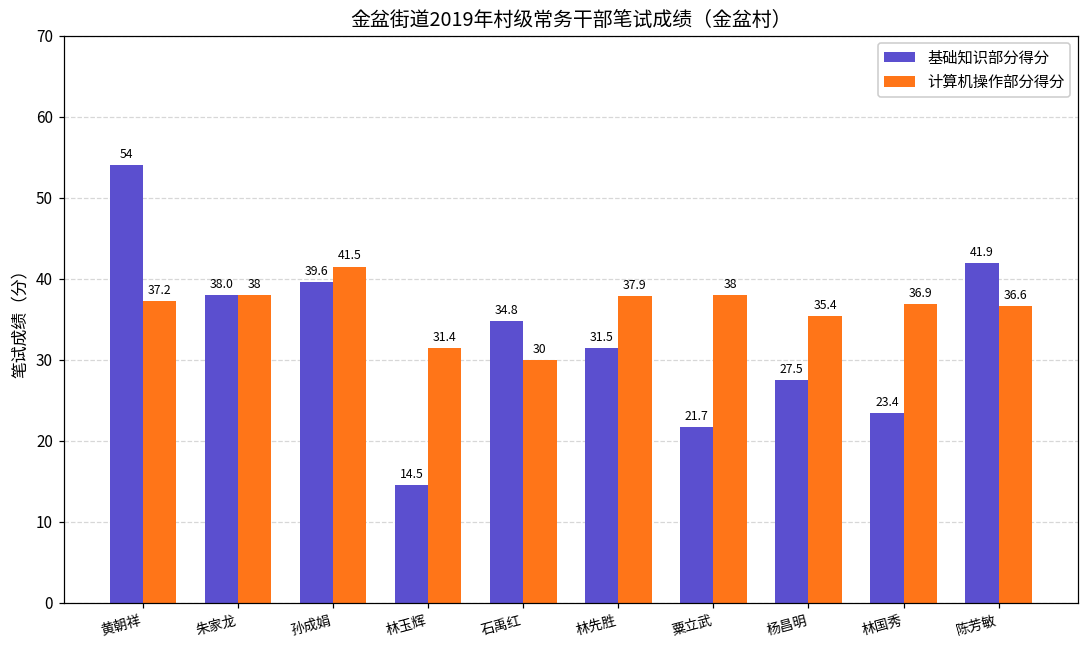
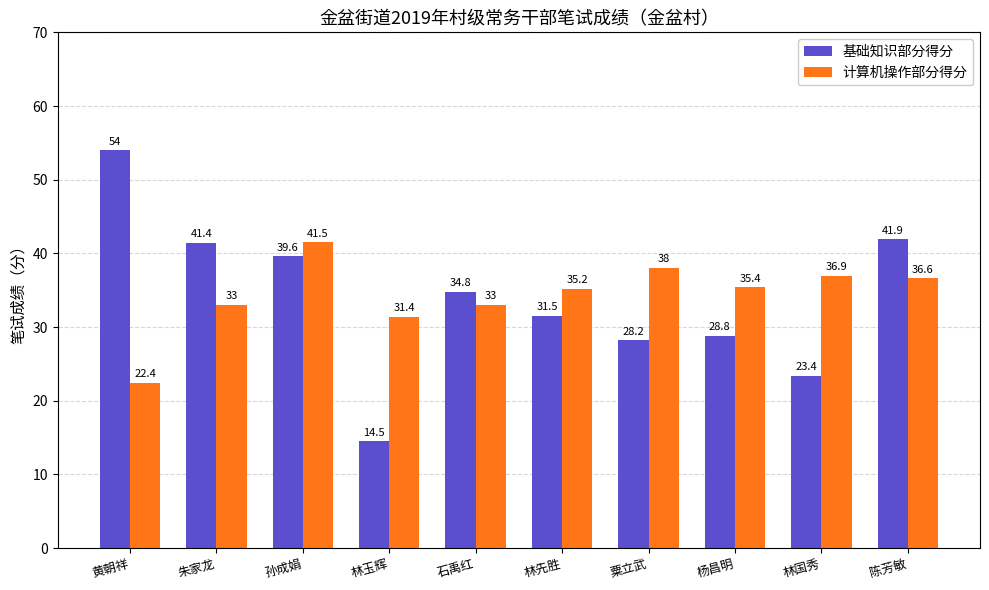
计算机操作部分得分, 黄朝祥: 37.2 -> 22.4
基础知识部分得分, 朱家龙: 38.0 -> 41.4
计算机操作部分得分, 朱家龙: 38 -> 33
计算机操作部分得分, 石禹红: 30 -> 33
计算机操作部分得分, 林先胜: 37.9 -> 35.2
基础知识部分得分, 粟立武: 21.7 -> 28.2
基础知识部分得分, 杨昌明: 27.5 -> 28.8
